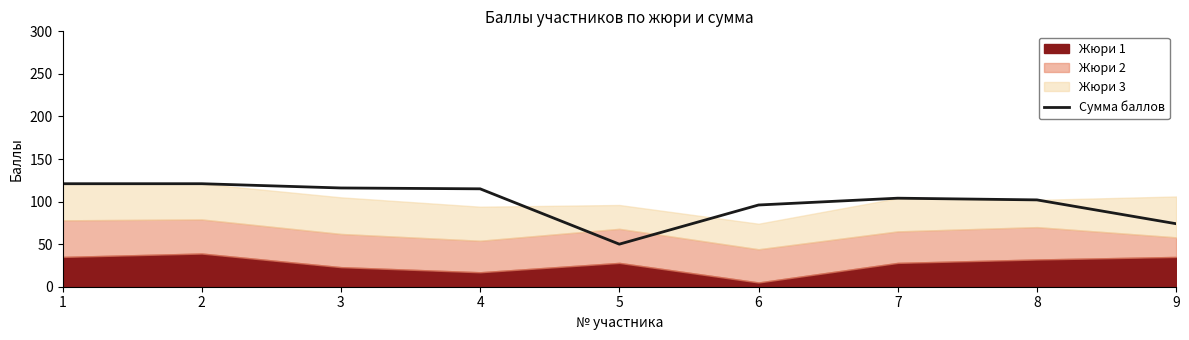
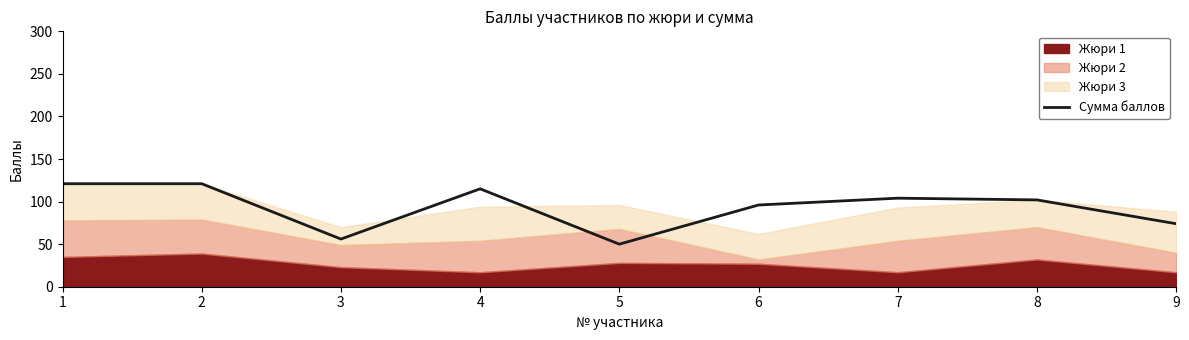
Сумма баллов, 3: 120 -> 60
Жюри 2, 3: 40 -> 30
Жюри 3, 3: 40 -> 20
Жюри 1, 6: 10 -> 30
Жюри 2, 6: 40 -> 10
Жюри 1, 7: 30 -> 20
Жюри 1, 9: 40 -> 20
